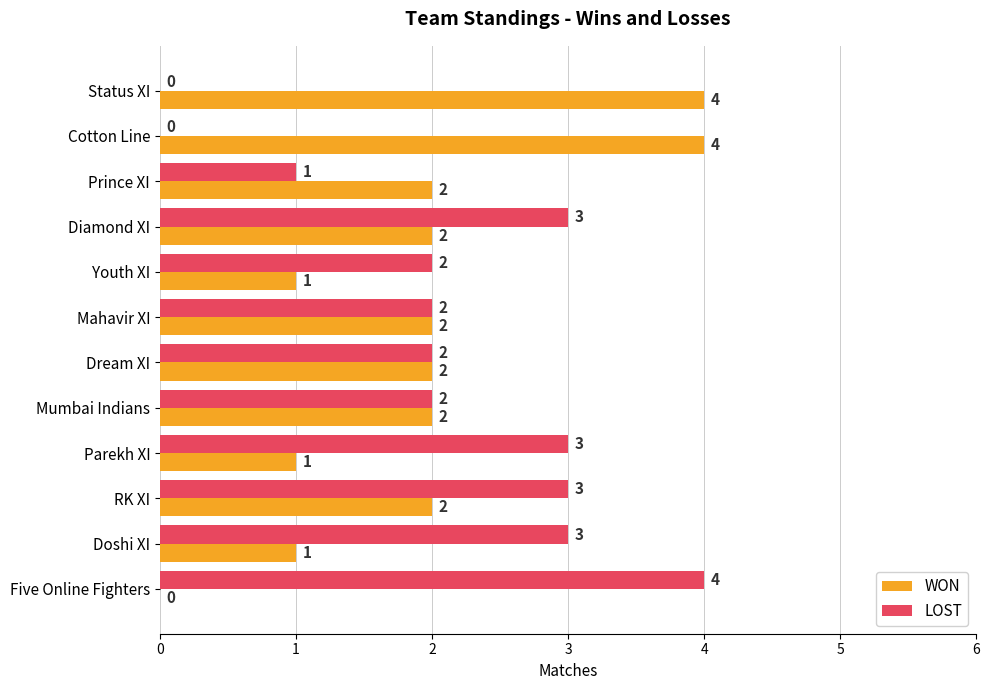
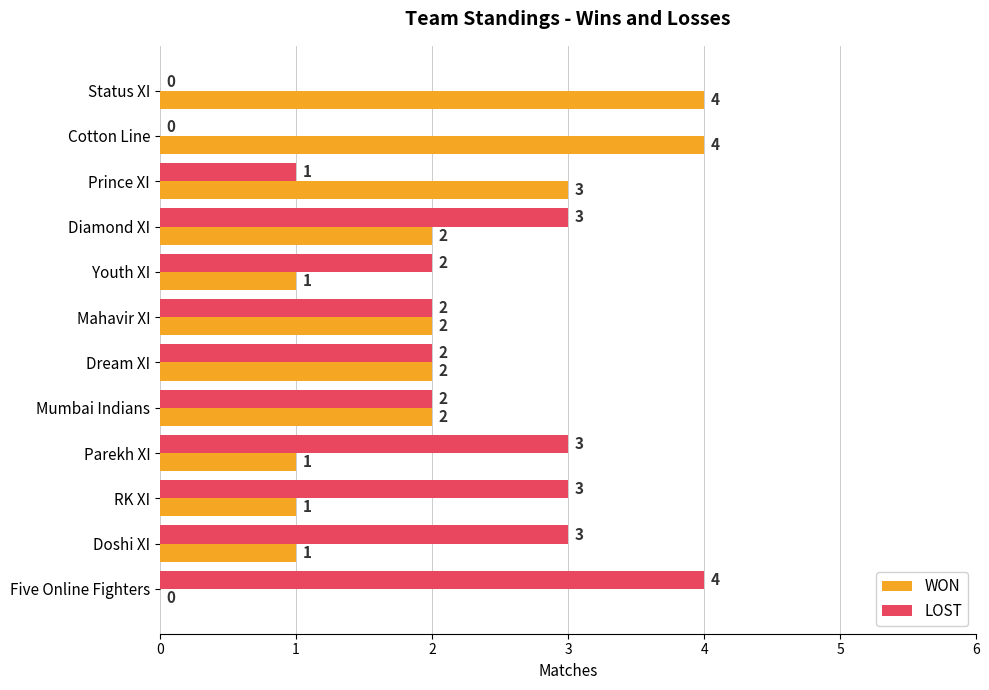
WON, Prince XI: 2 -> 3
WON, RK XI: 2 -> 1
